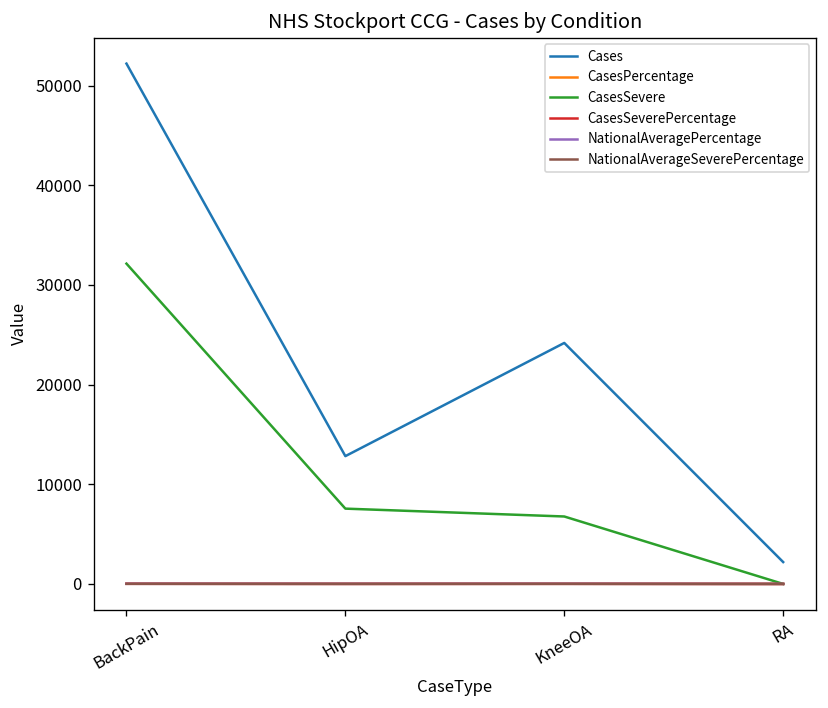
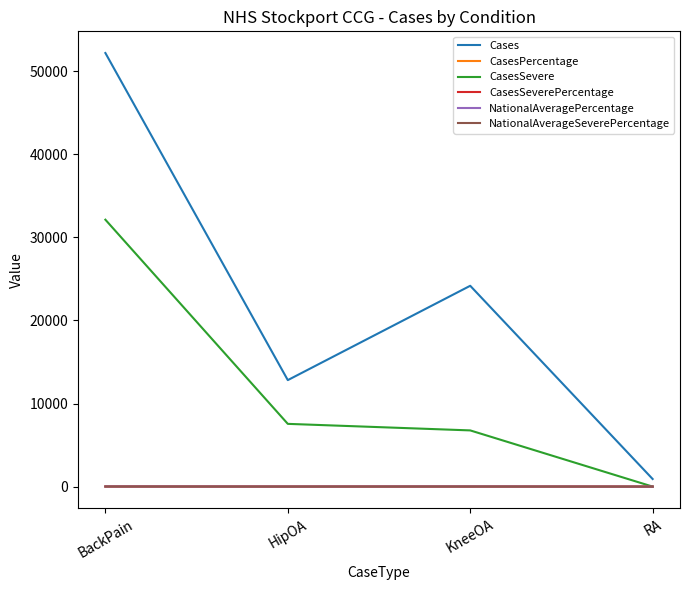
Cases, RA: 2000 -> 1000
